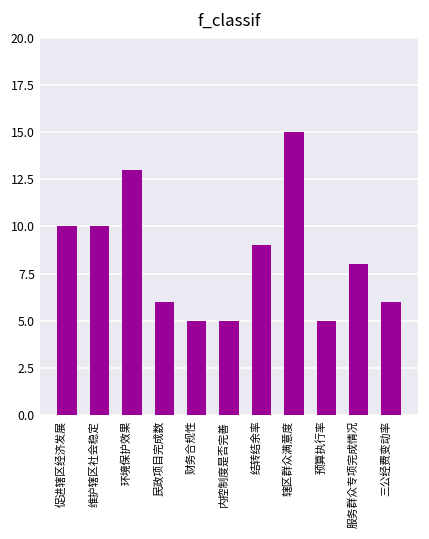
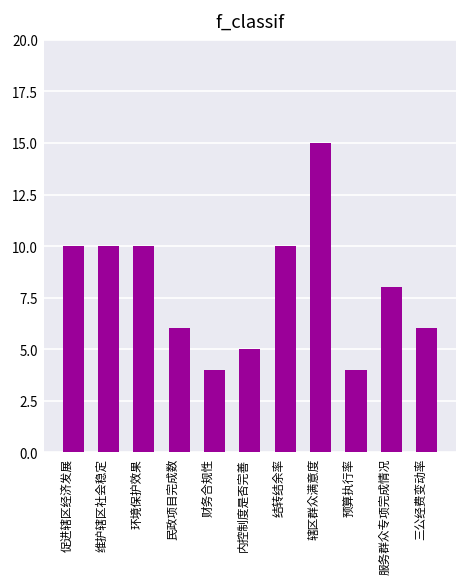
环境保护效果: 13 -> 10
财务合规性: 5 -> 4
结转结余率: 9 -> 10
预算执行率: 5 -> 4
